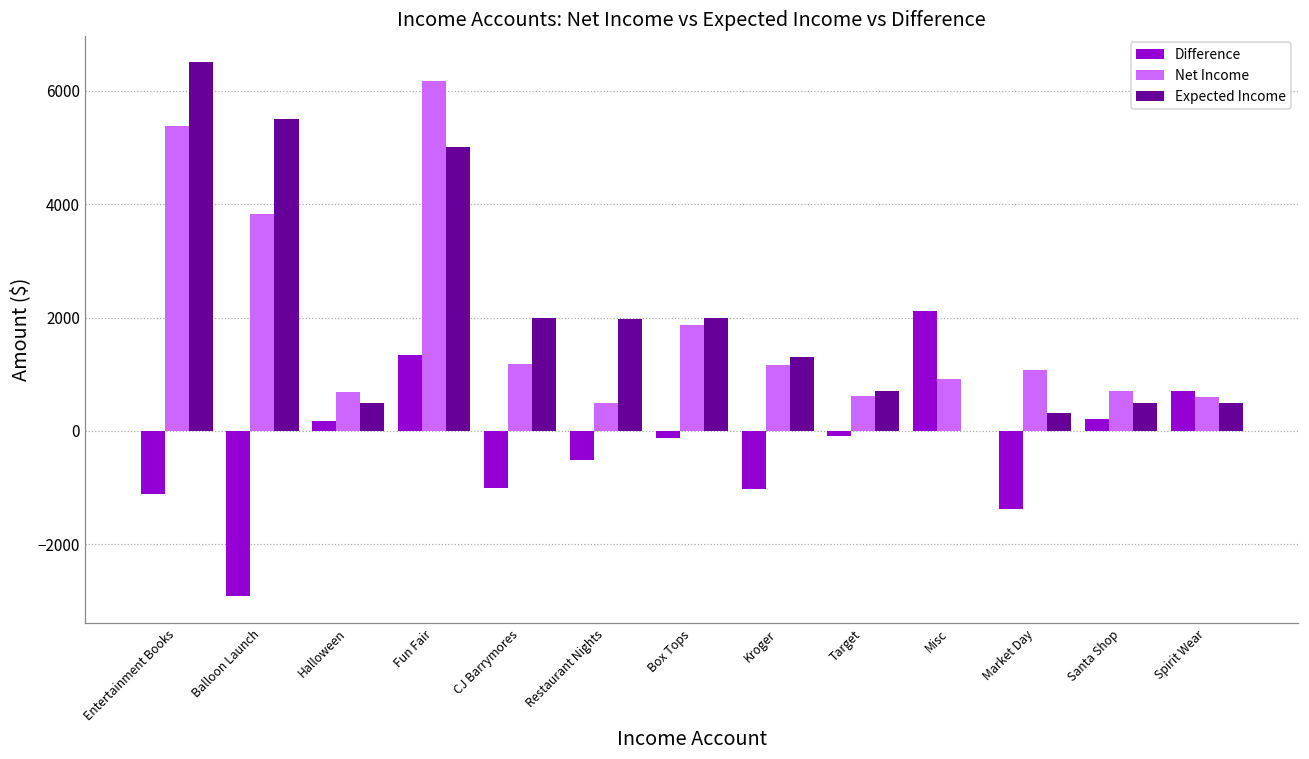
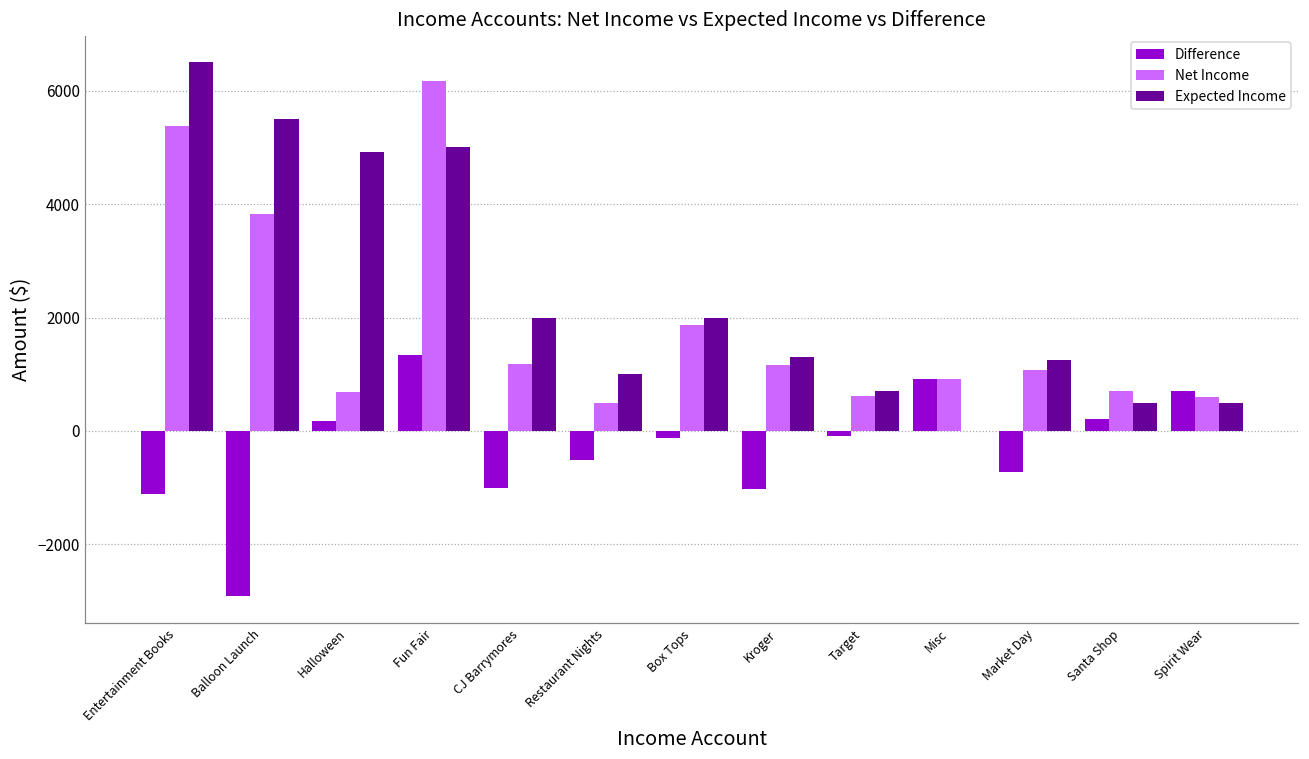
Expected Income, Halloween: 500 -> 4900
Expected Income, Restaurant Nights: 2000 -> 1000
Difference, Misc: 2100 -> 900
Difference, Market Day: -1400 -> -700
Expected Income, Market Day: 300 -> 1300
